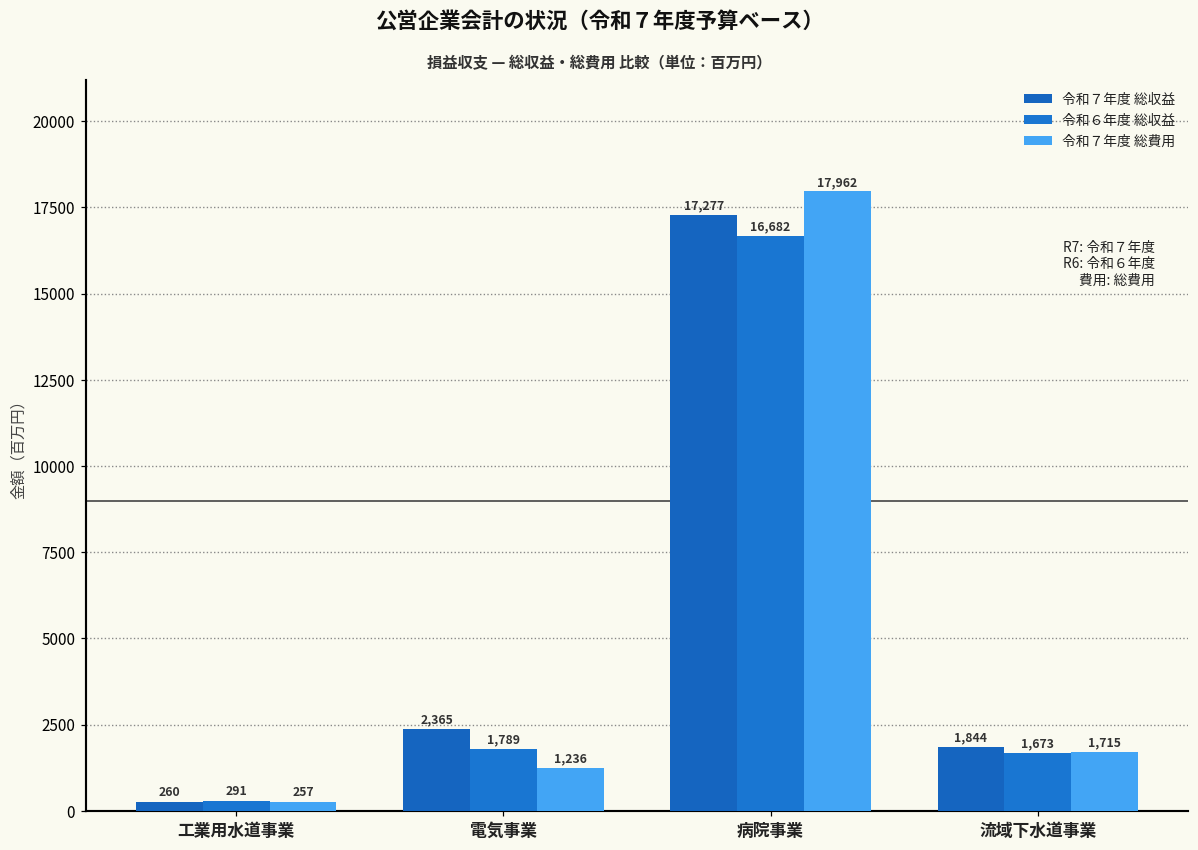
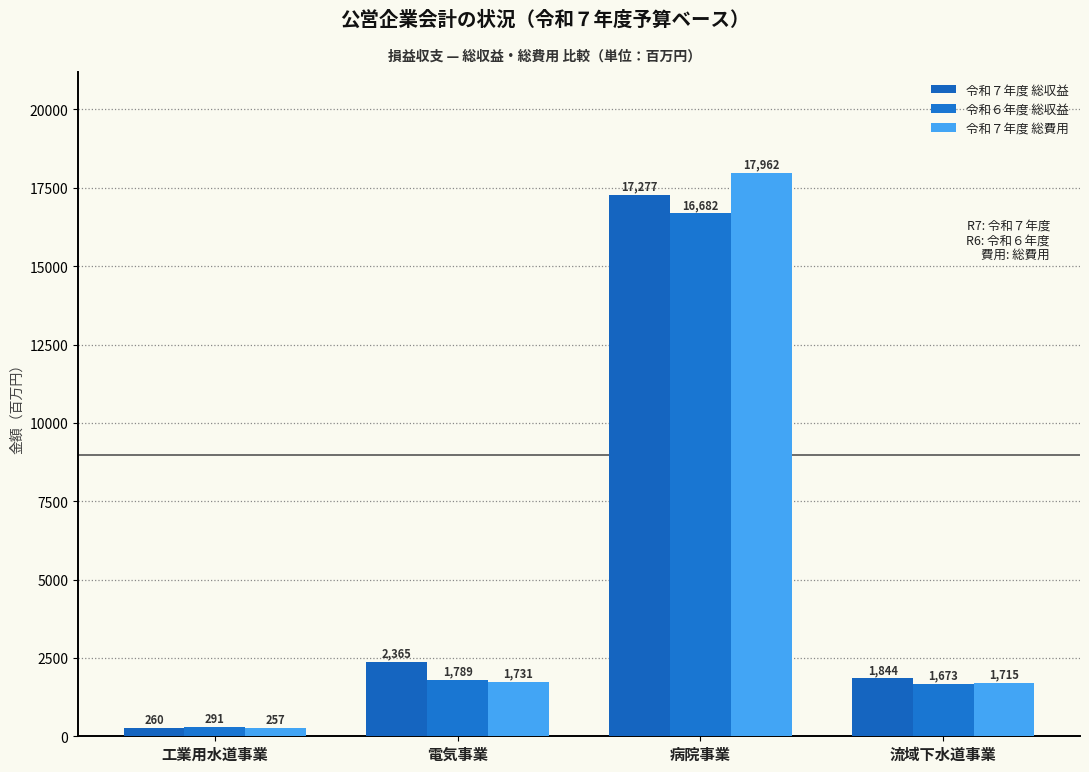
令和７年度 総費用, 電気事業: 1,236 -> 1,731
